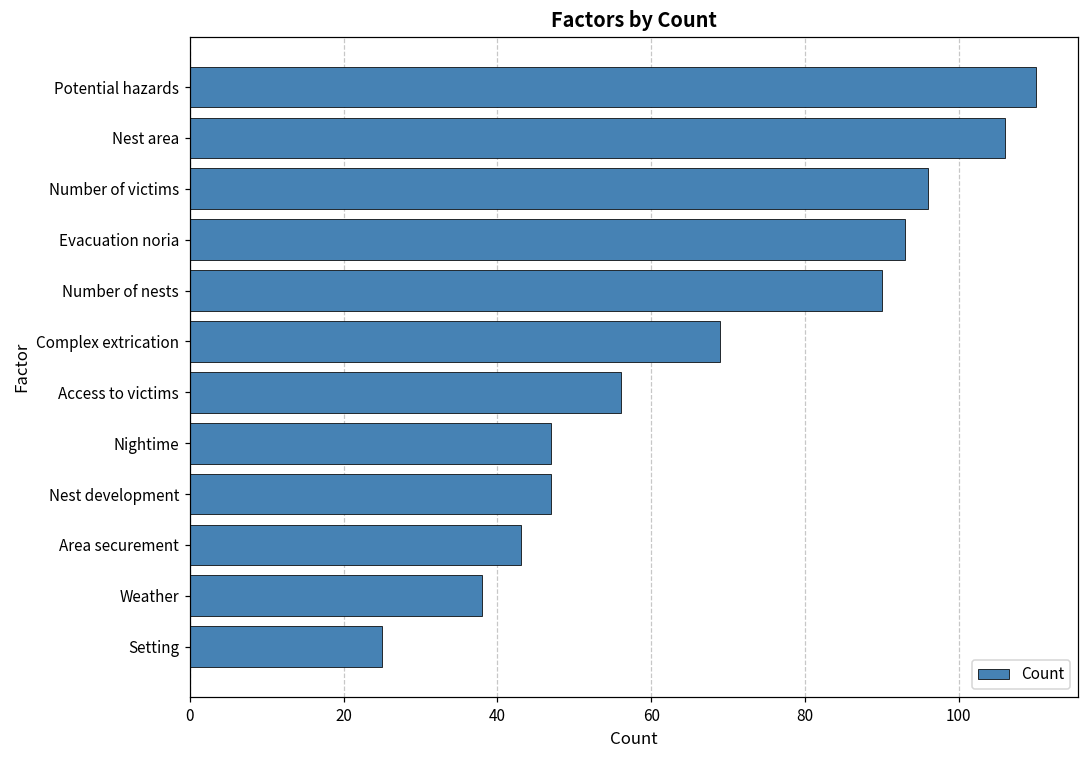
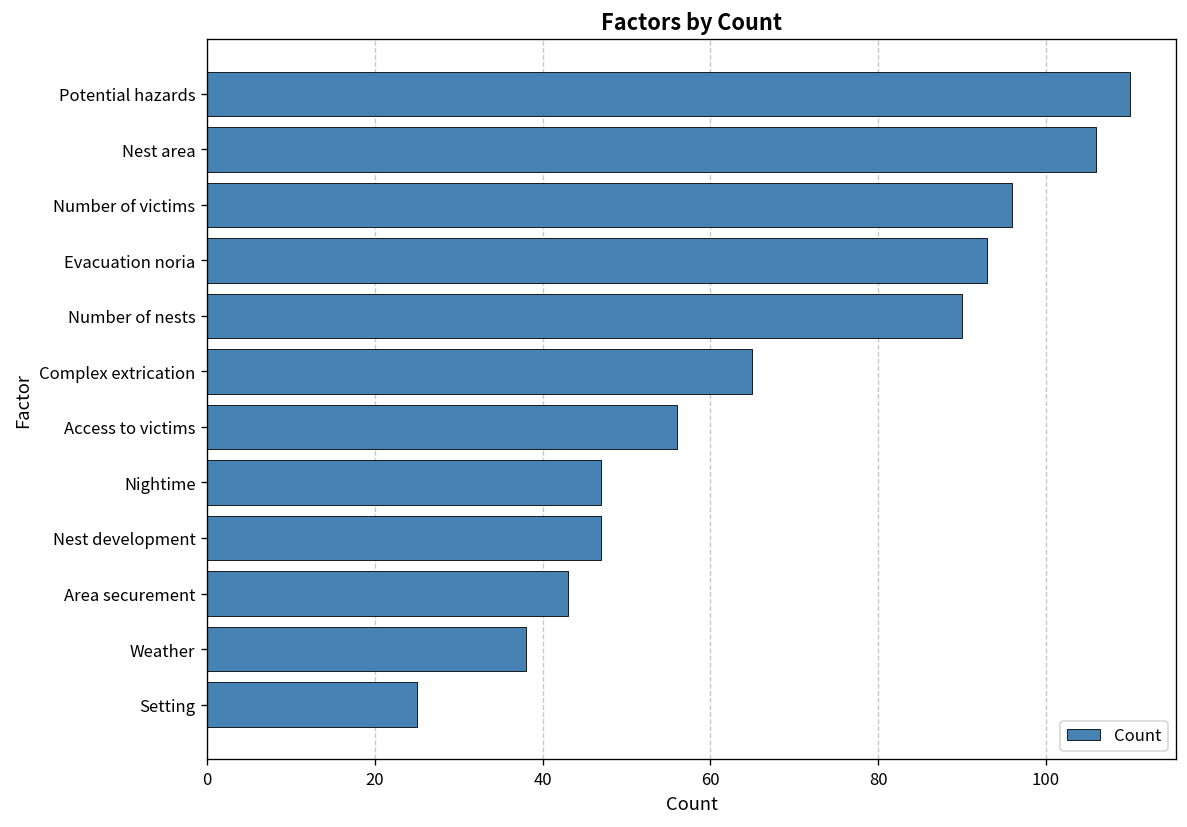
Complex extrication: 69 -> 65
